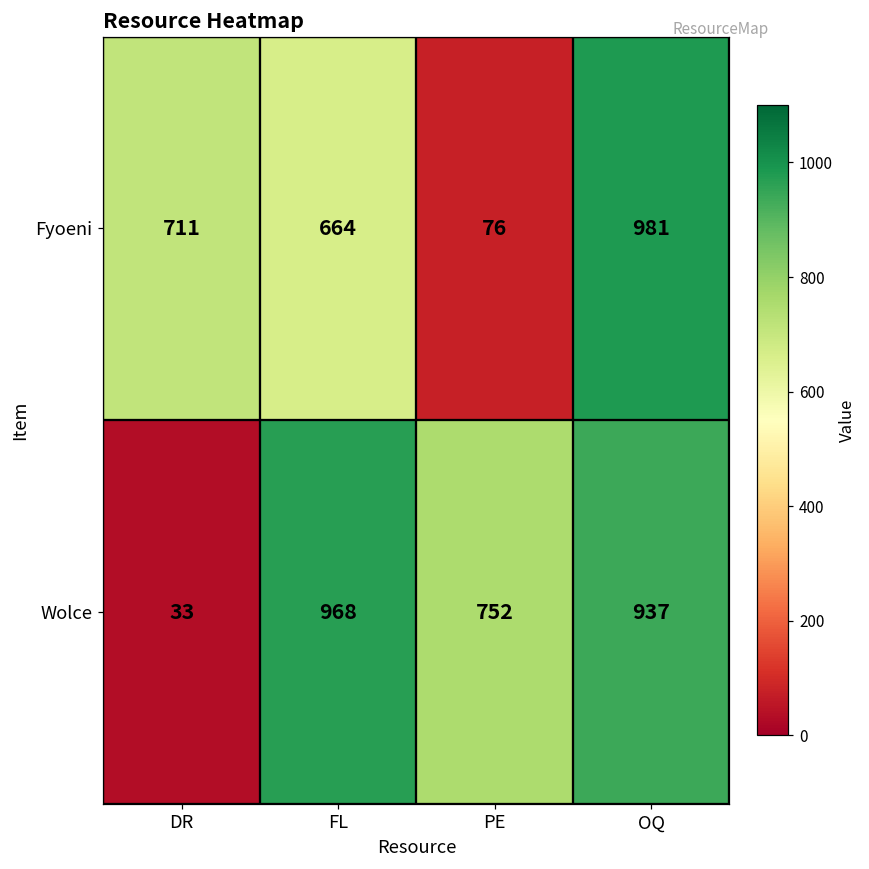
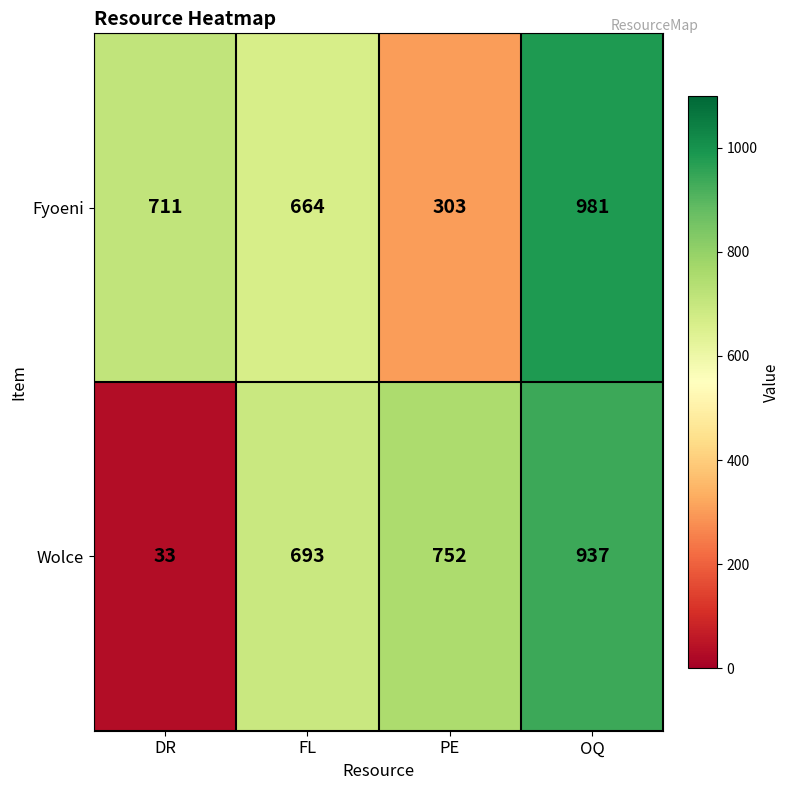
Fyoeni, PE: 76 -> 303
Wolce, FL: 968 -> 693
